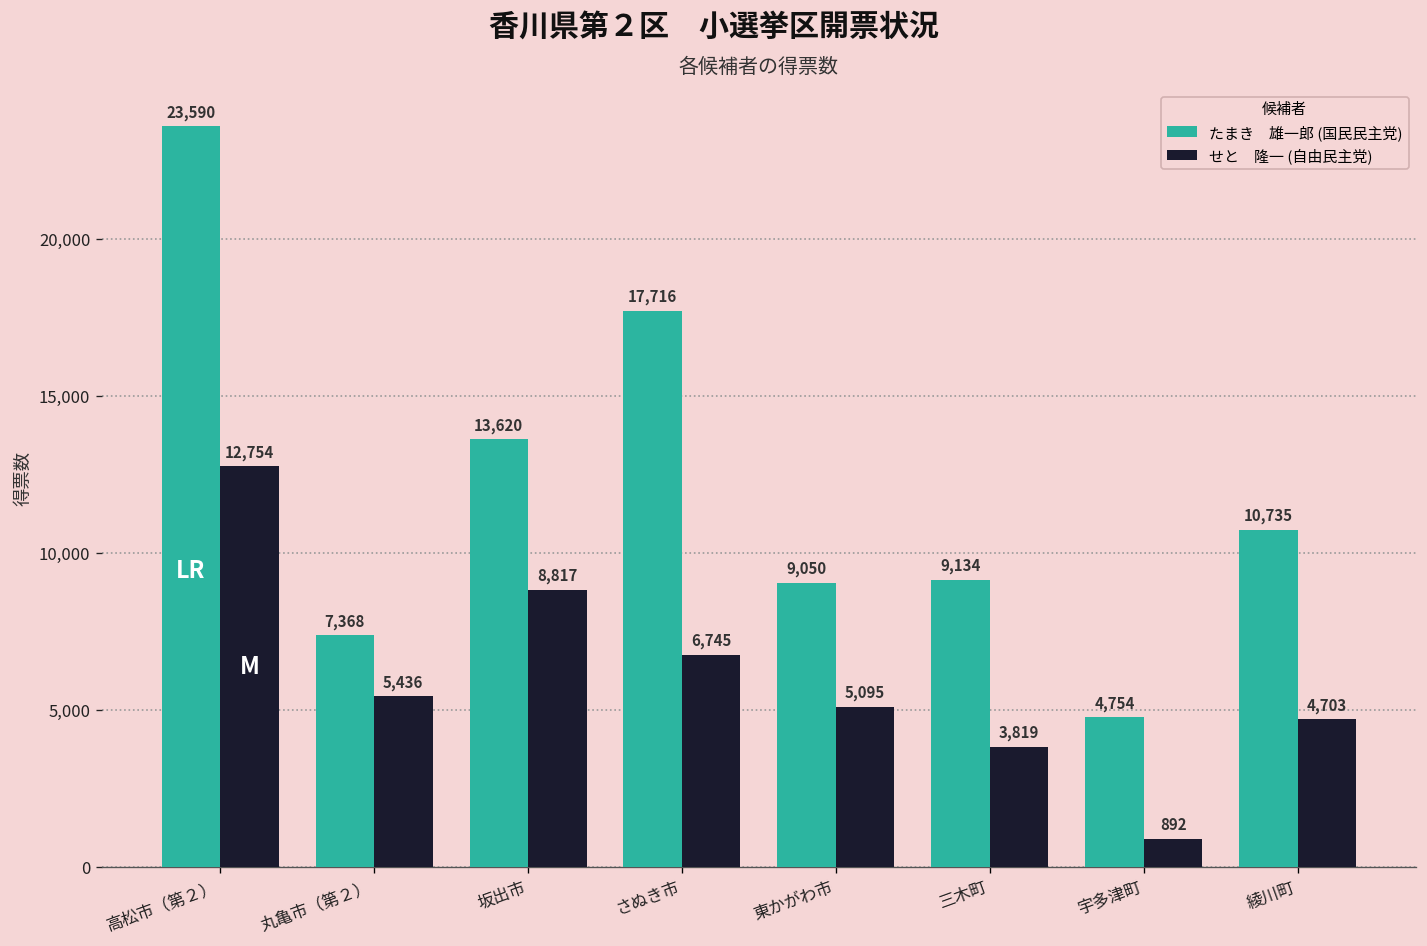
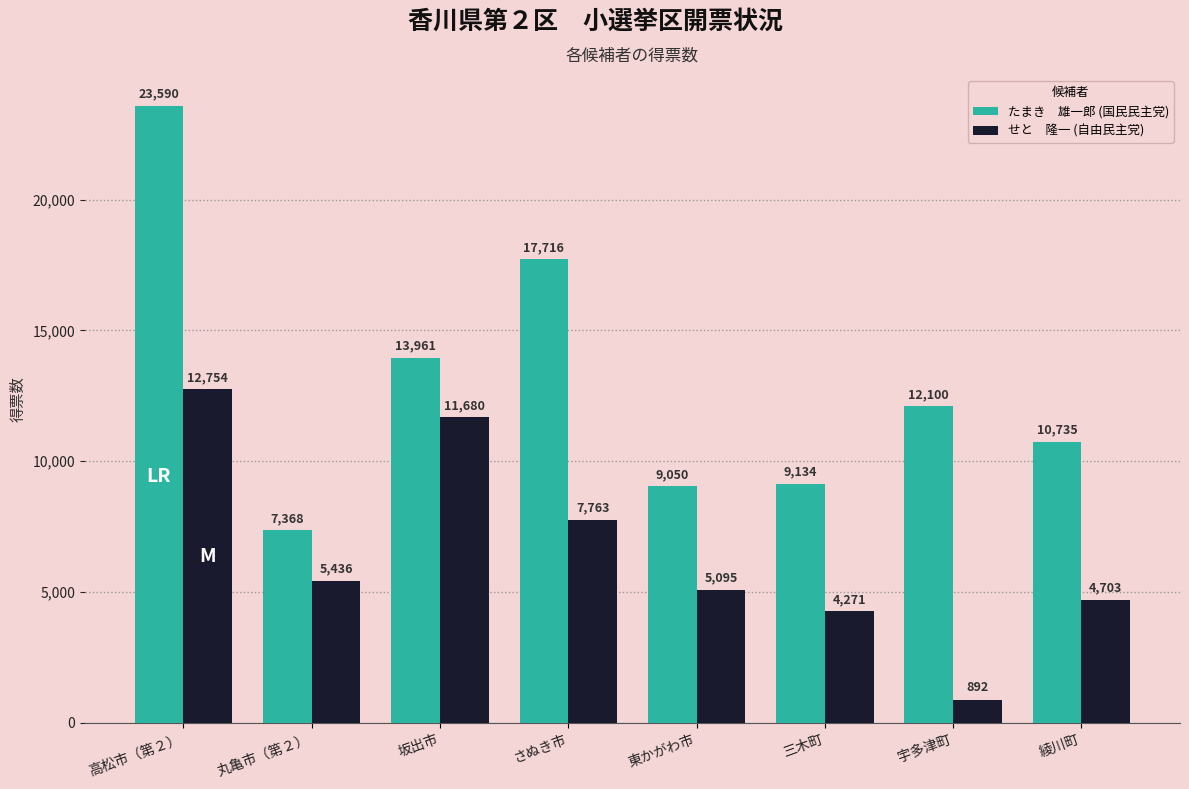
たまき 雄一郎 (国民民主党), 坂出市: 13,620 -> 13,961
せと 隆一 (自由民主党), 坂出市: 8,817 -> 11,680
せと 隆一 (自由民主党), さぬき市: 6,745 -> 7,763
せと 隆一 (自由民主党), 三木町: 3,819 -> 4,271
たまき 雄一郎 (国民民主党), 宇多津町: 4,754 -> 12,100
